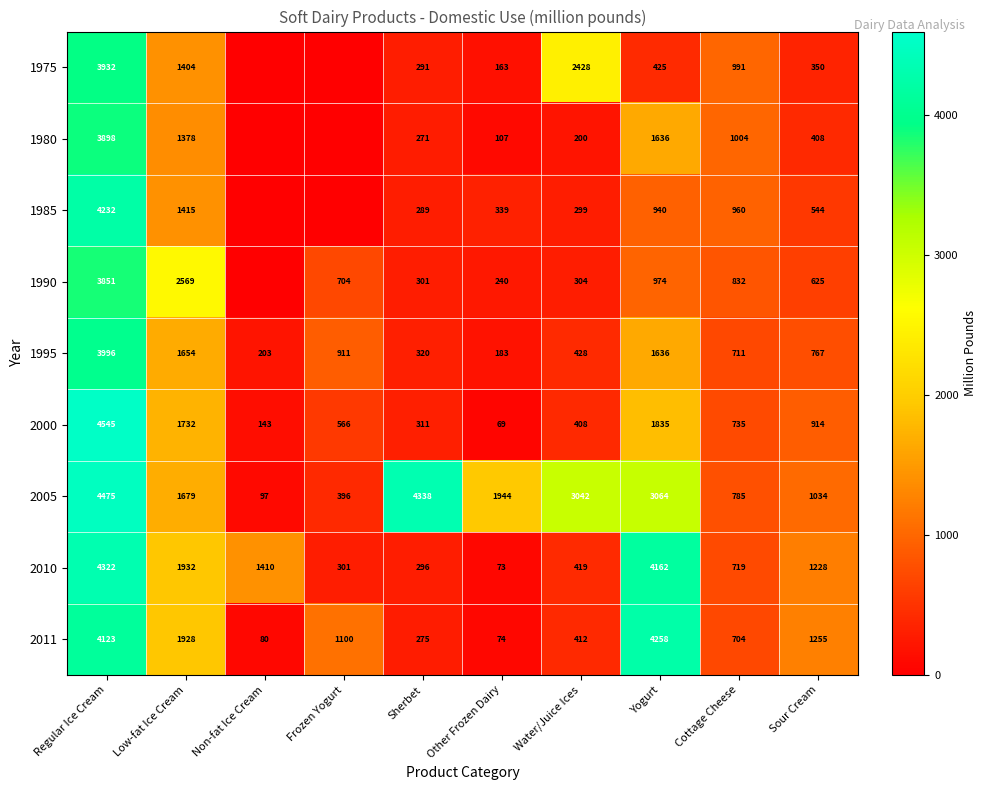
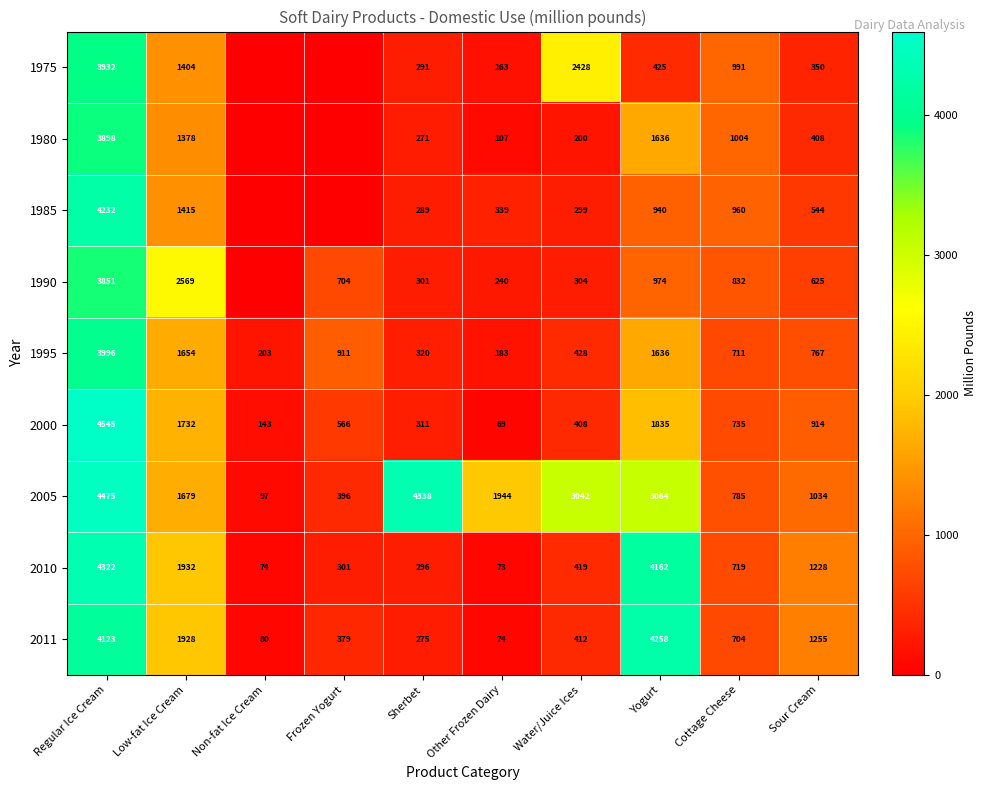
2010, Non-fat Ice Cream: 1410 -> 74
2011, Frozen Yogurt: 1100 -> 379
